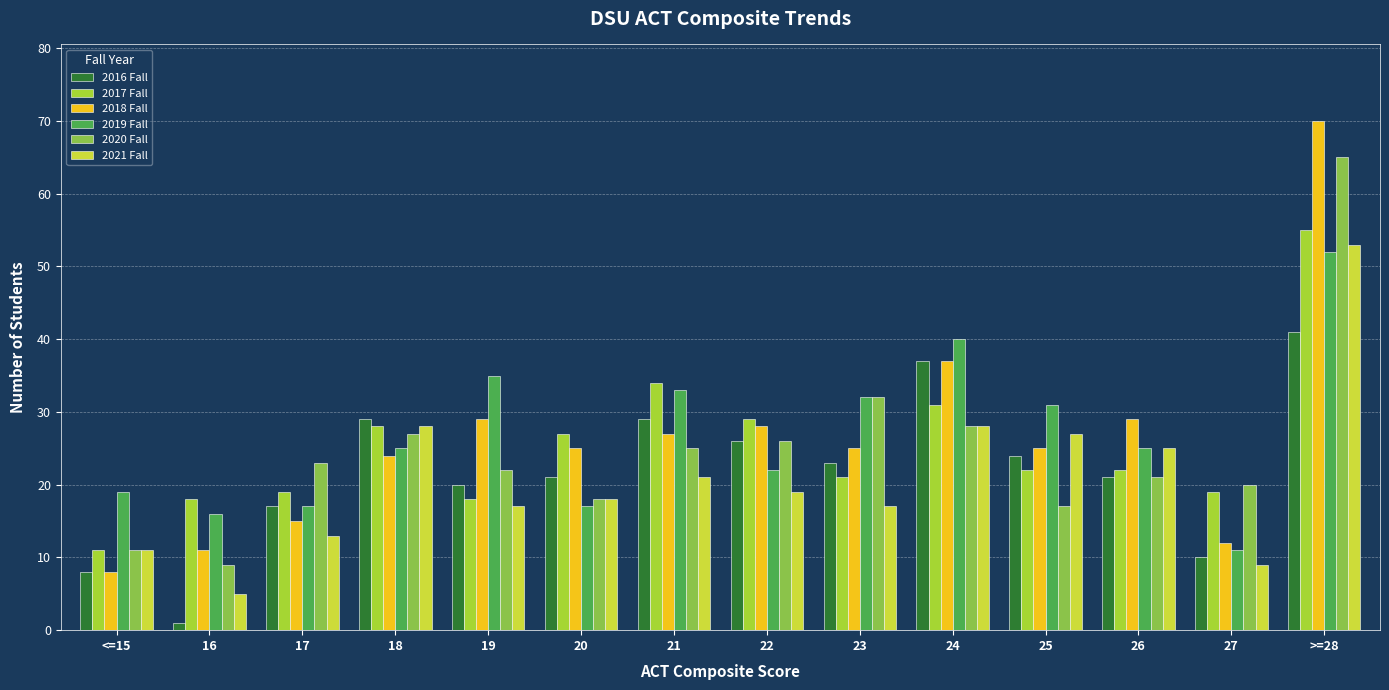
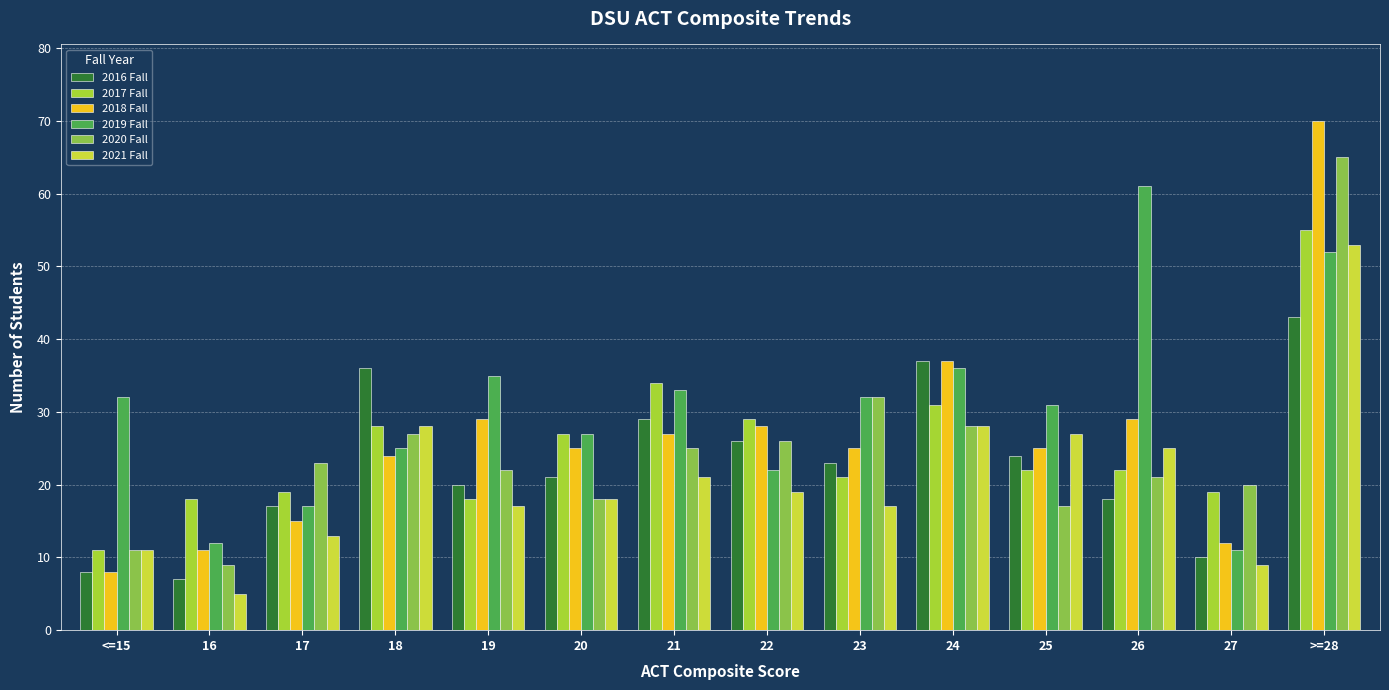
2019 Fall, <=15: 19 -> 32
2016 Fall, 16: 1 -> 7
2019 Fall, 16: 16 -> 12
2016 Fall, 18: 29 -> 36
2019 Fall, 20: 17 -> 27
2019 Fall, 24: 40 -> 36
2016 Fall, 26: 21 -> 18
2019 Fall, 26: 25 -> 61
2016 Fall, >=28: 41 -> 43
